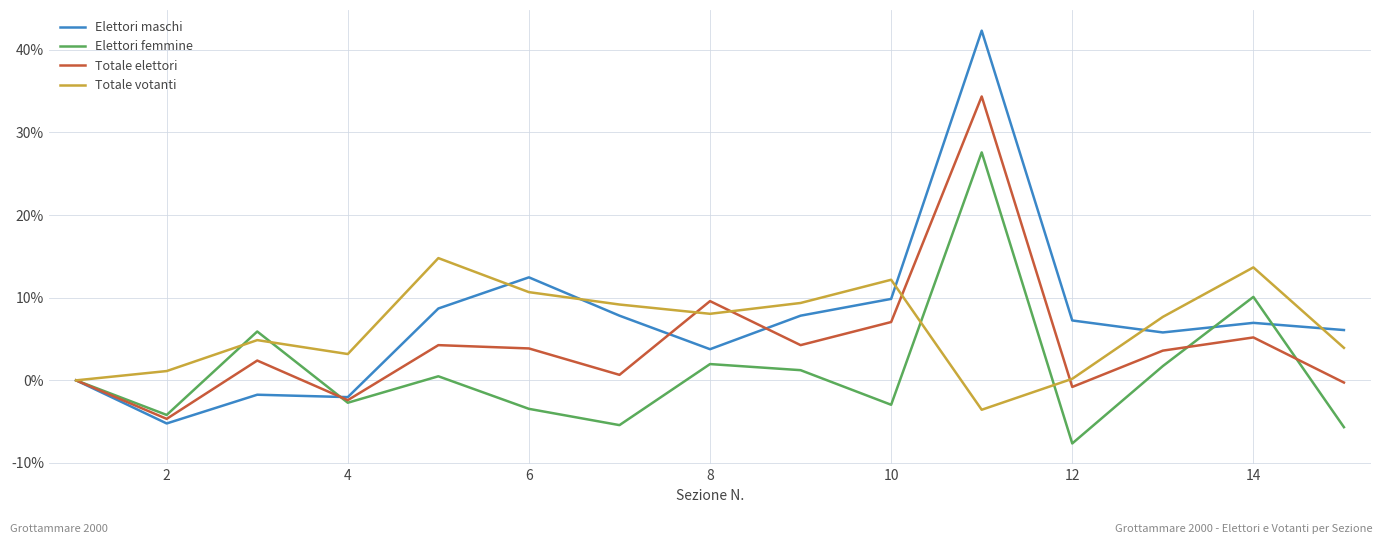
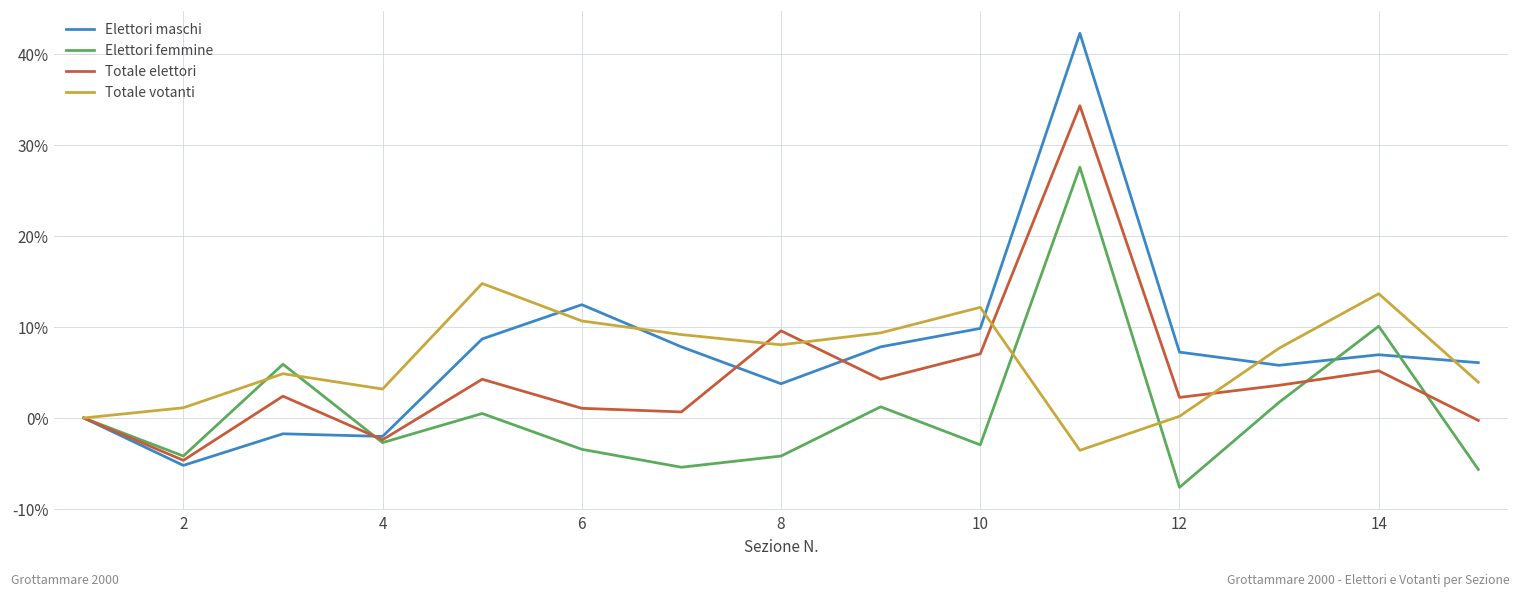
Totale elettori, 6: 4% -> 1%
Elettori femmine, 8: 2% -> -4%
Totale elettori, 12: -1% -> 2%
